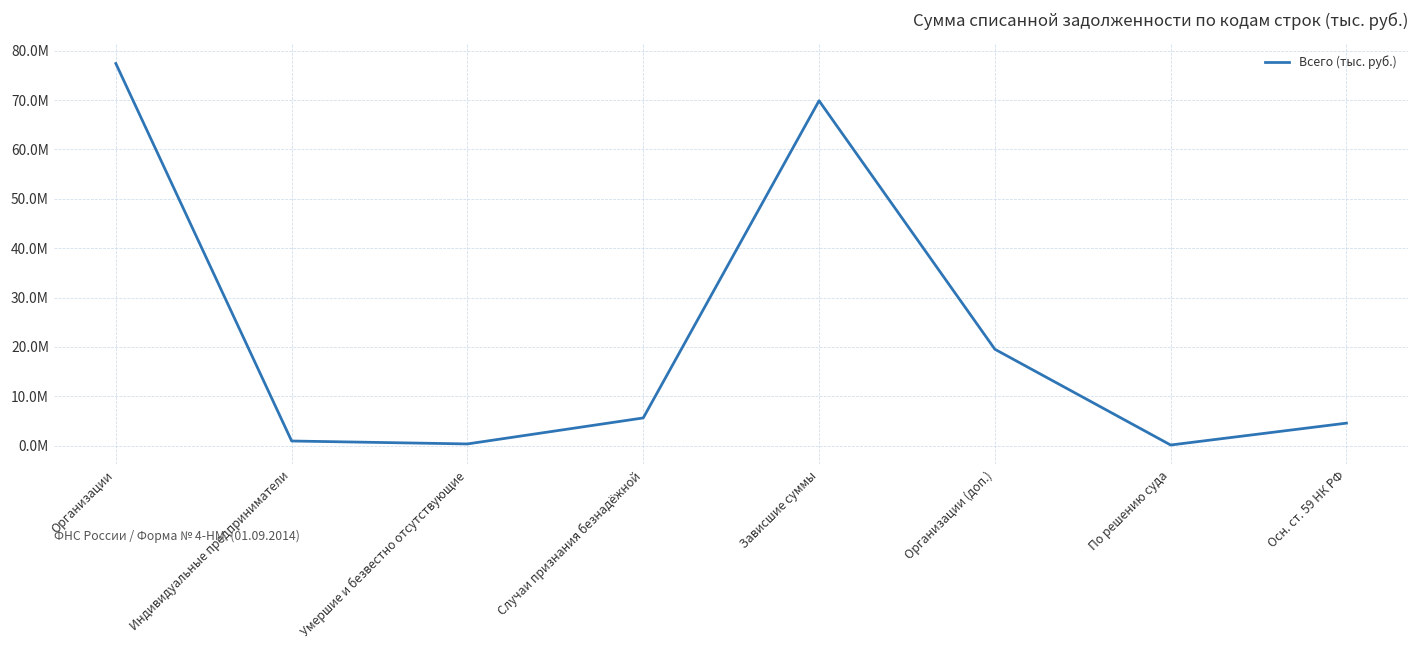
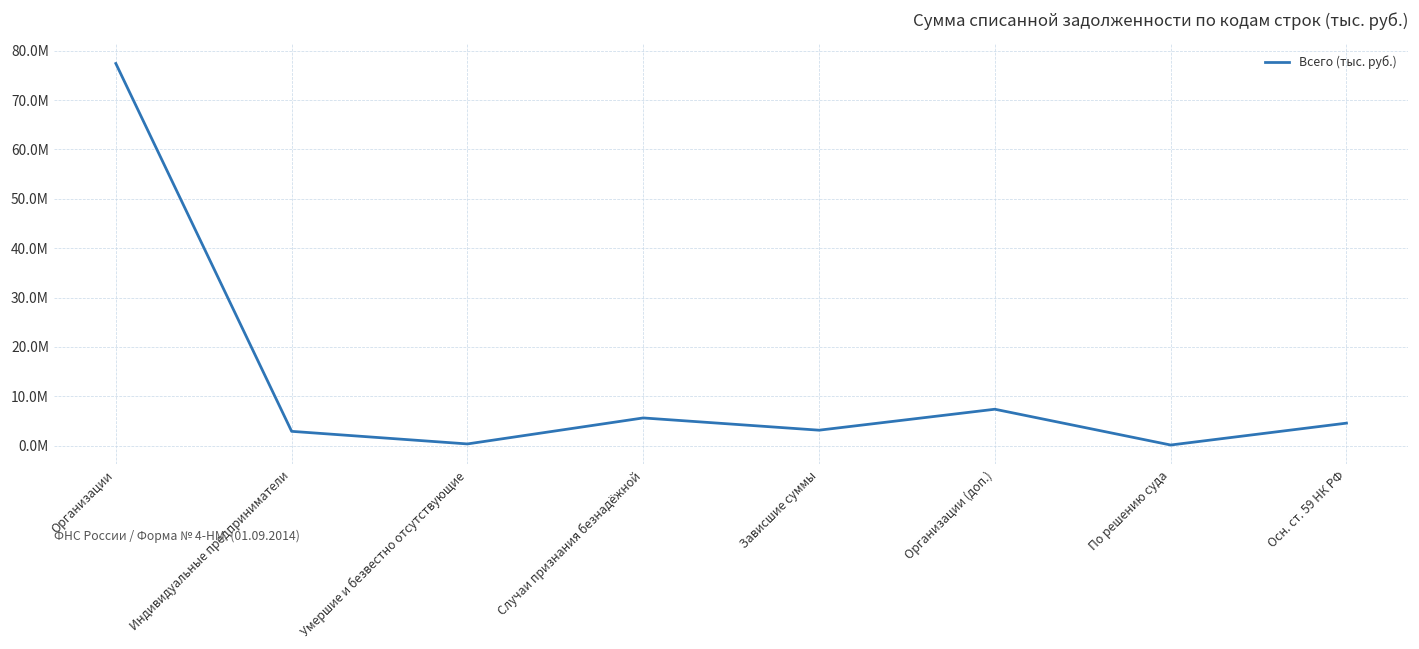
Индивидуальные предприниматели: 1000000 -> 3000000
Зависшие суммы: 70000000 -> 3000000
Организации (доп.): 20000000 -> 7000000
